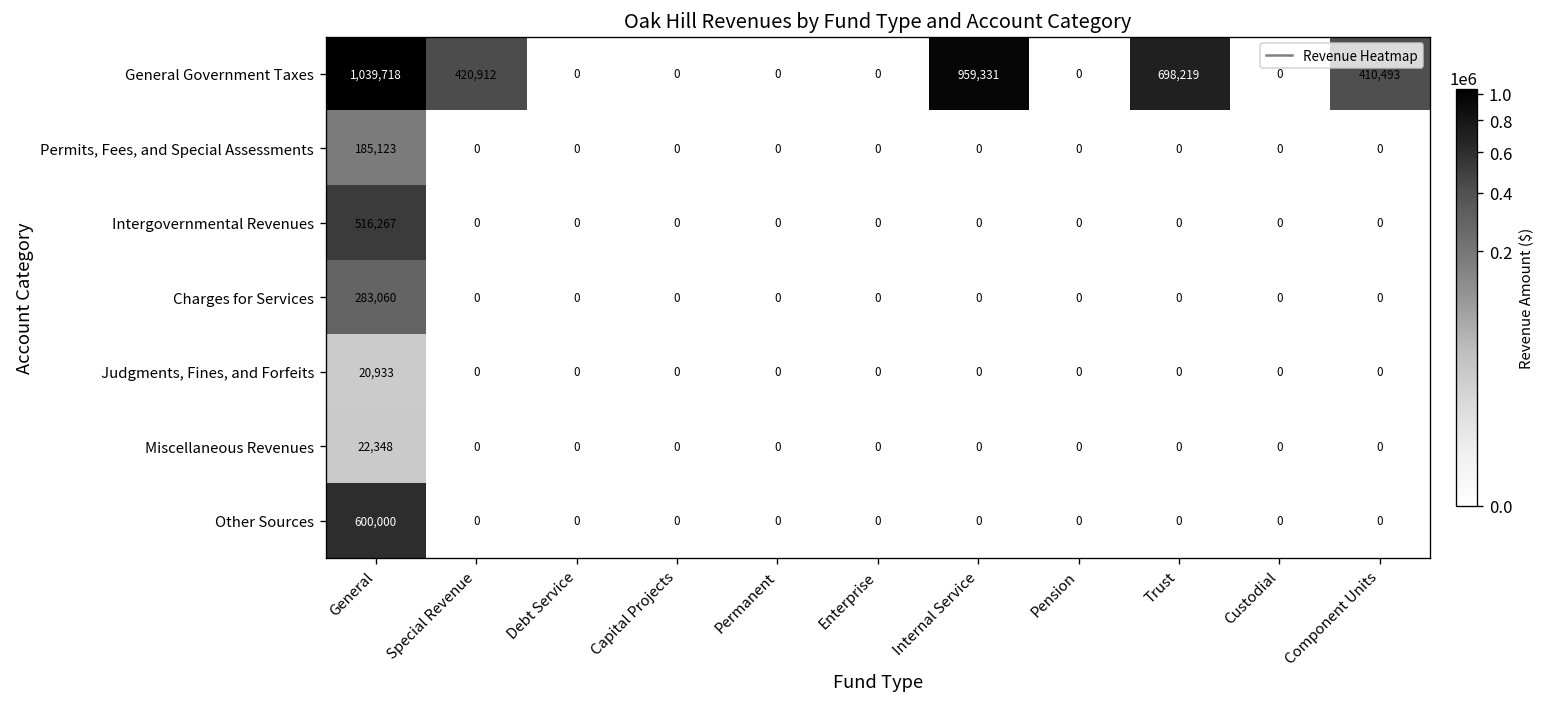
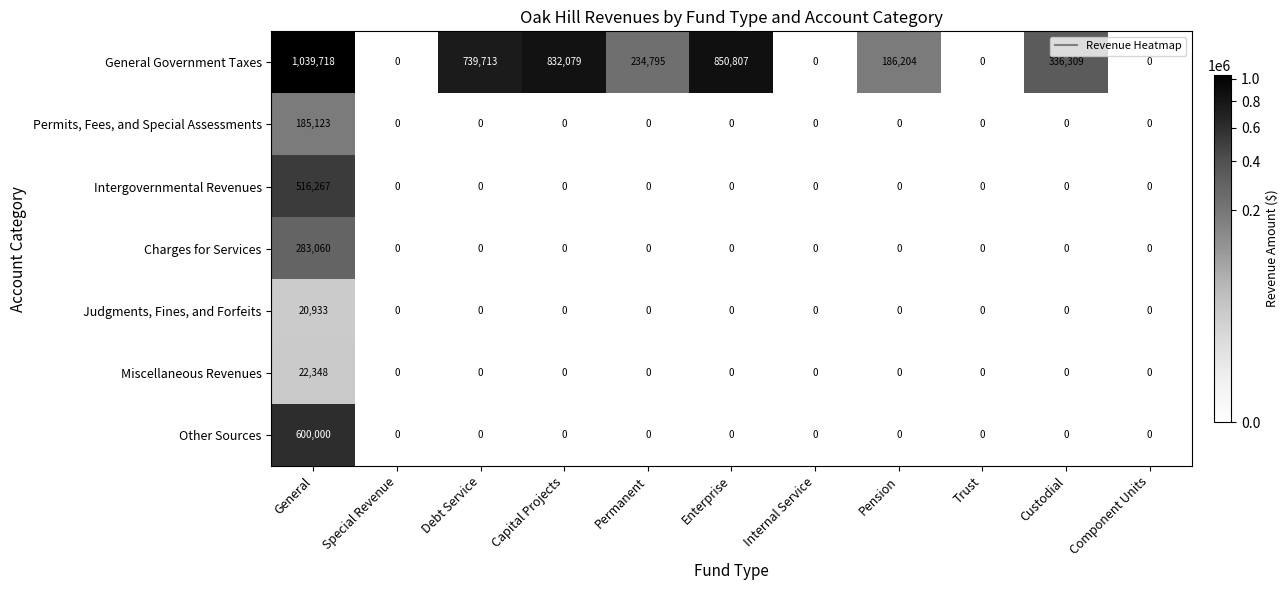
General Government Taxes, Special Revenue: 420,912 -> 0
General Government Taxes, Debt Service: 0 -> 739,713
General Government Taxes, Capital Projects: 0 -> 832,079
General Government Taxes, Permanent: 0 -> 234,795
General Government Taxes, Enterprise: 0 -> 850,807
General Government Taxes, Internal Service: 959,331 -> 0
General Government Taxes, Pension: 0 -> 186,204
General Government Taxes, Trust: 698,219 -> 0
General Government Taxes, Custodial: 0 -> 336,309
General Government Taxes, Component Units: 410,493 -> 0
